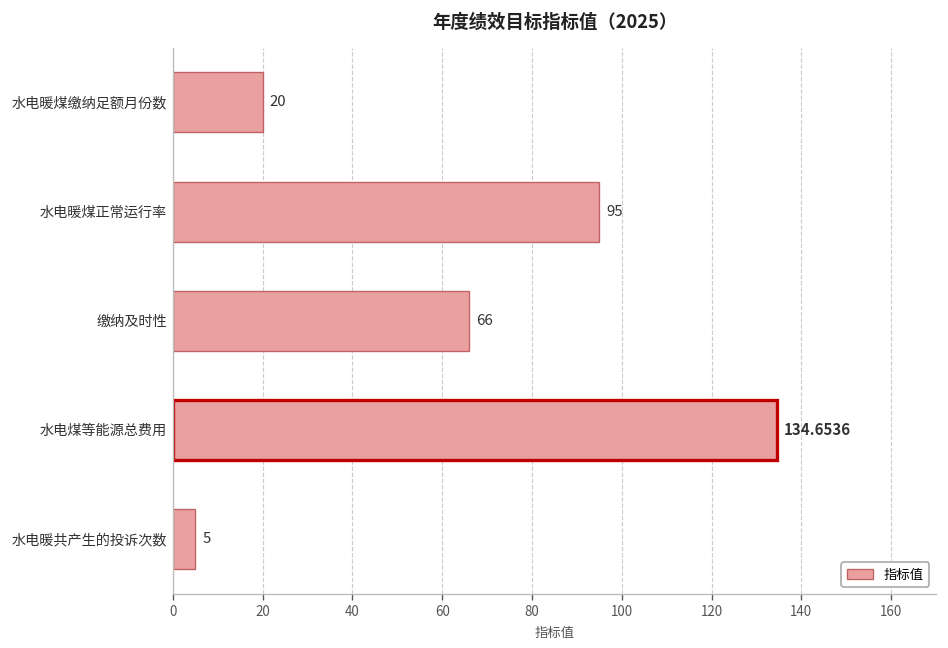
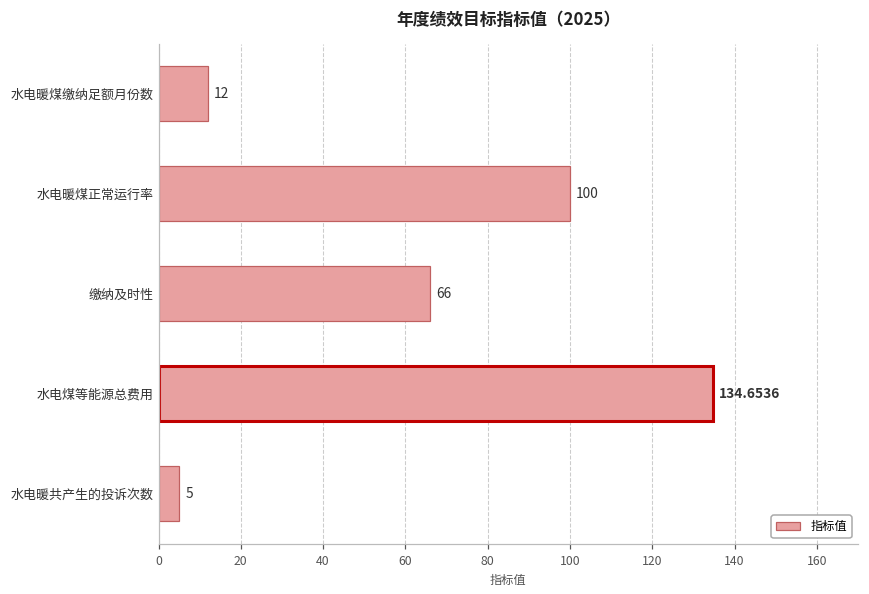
水电暖煤缴纳足额月份数: 20 -> 12
水电暖煤正常运行率: 95 -> 100
